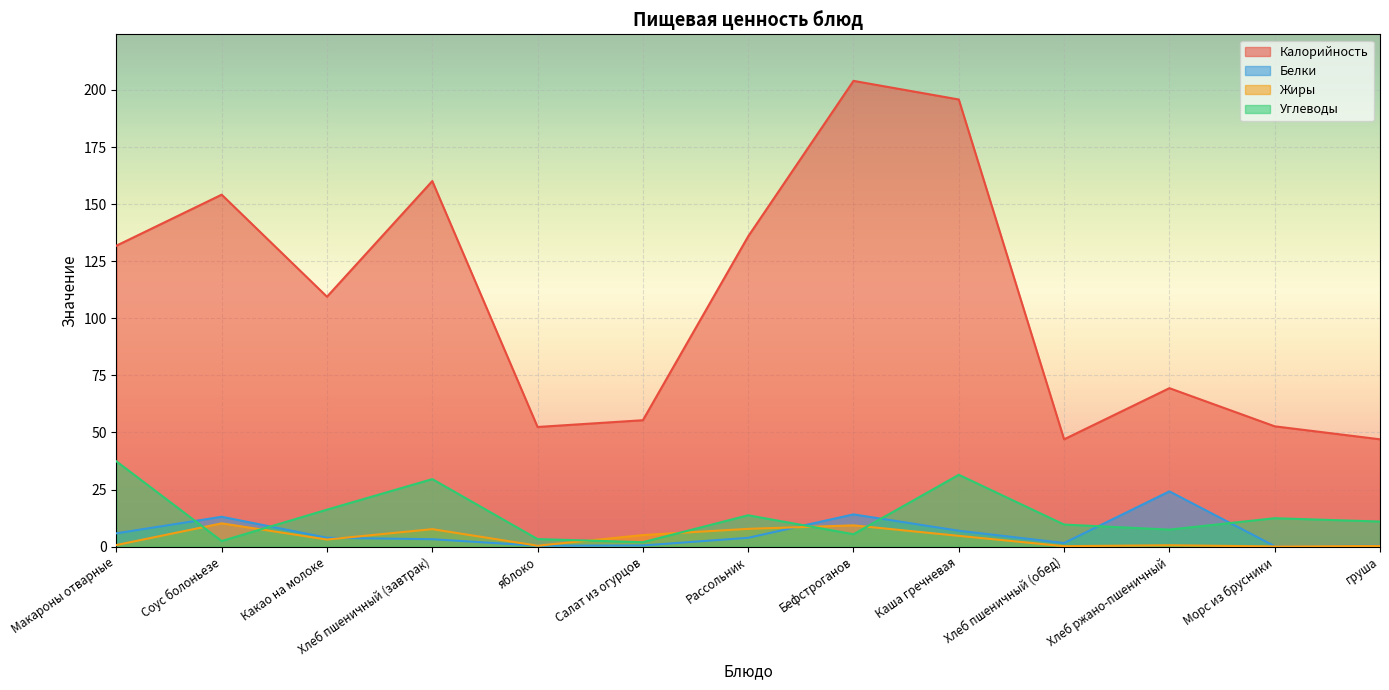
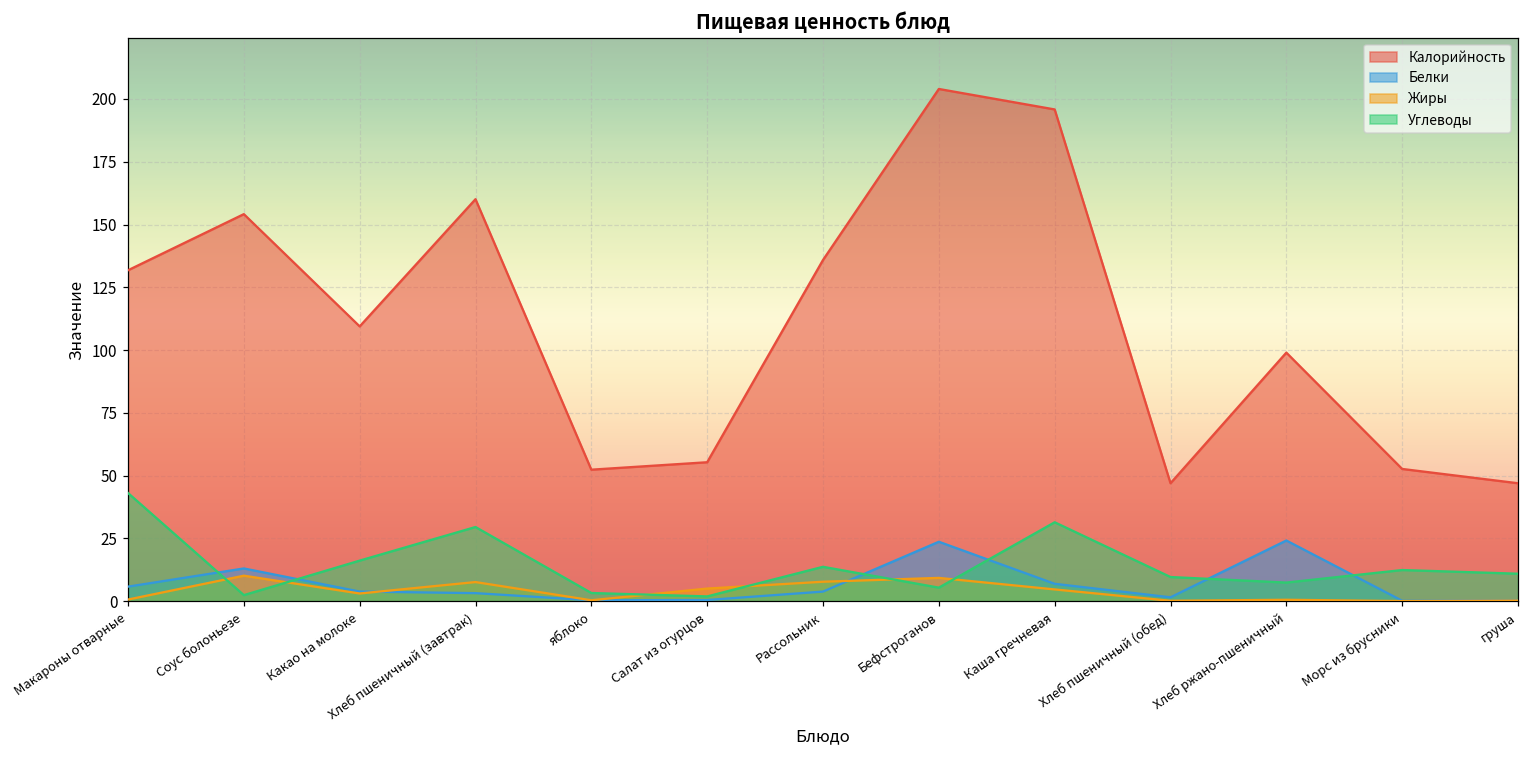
Углеводы, Макароны отварные: 37 -> 43
Белки, Бефстроганов: 14 -> 24
Калорийность, Хлеб ржано-пшеничный: 69 -> 99
